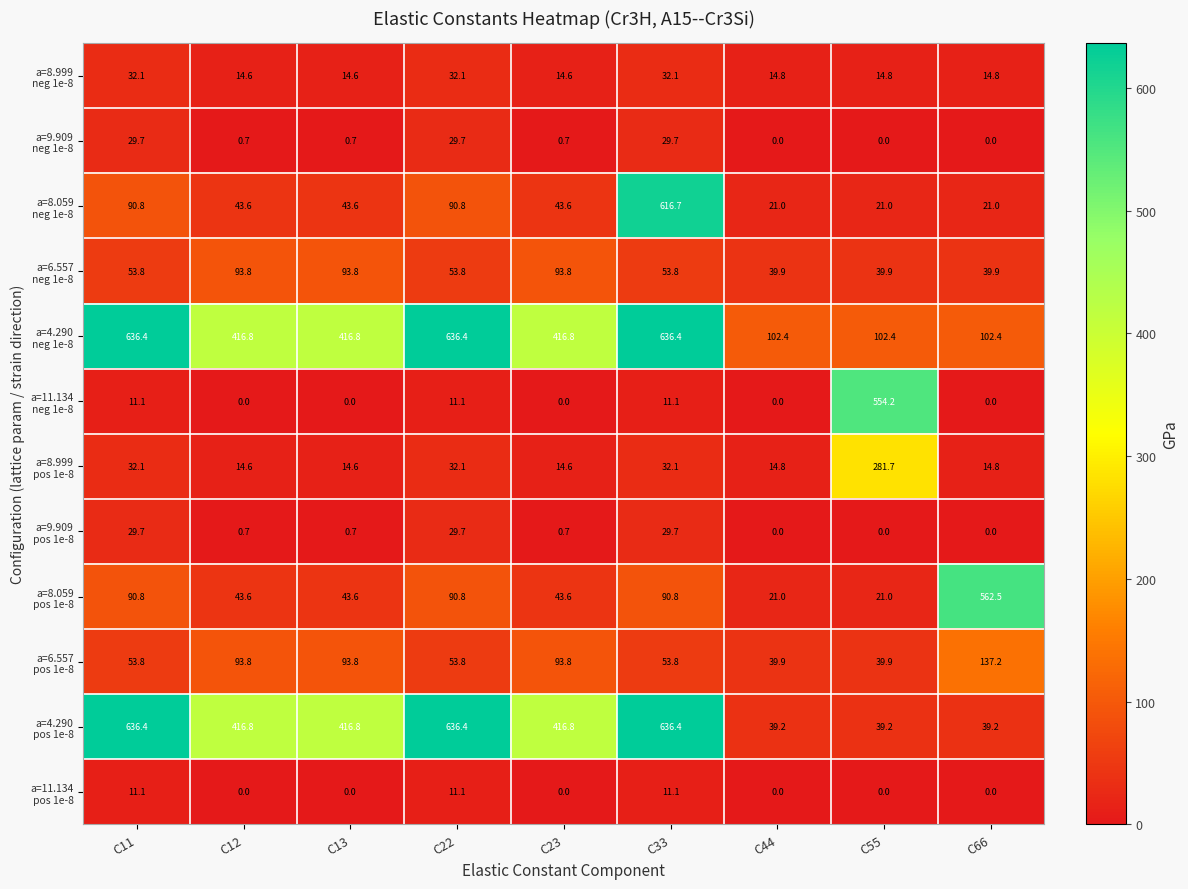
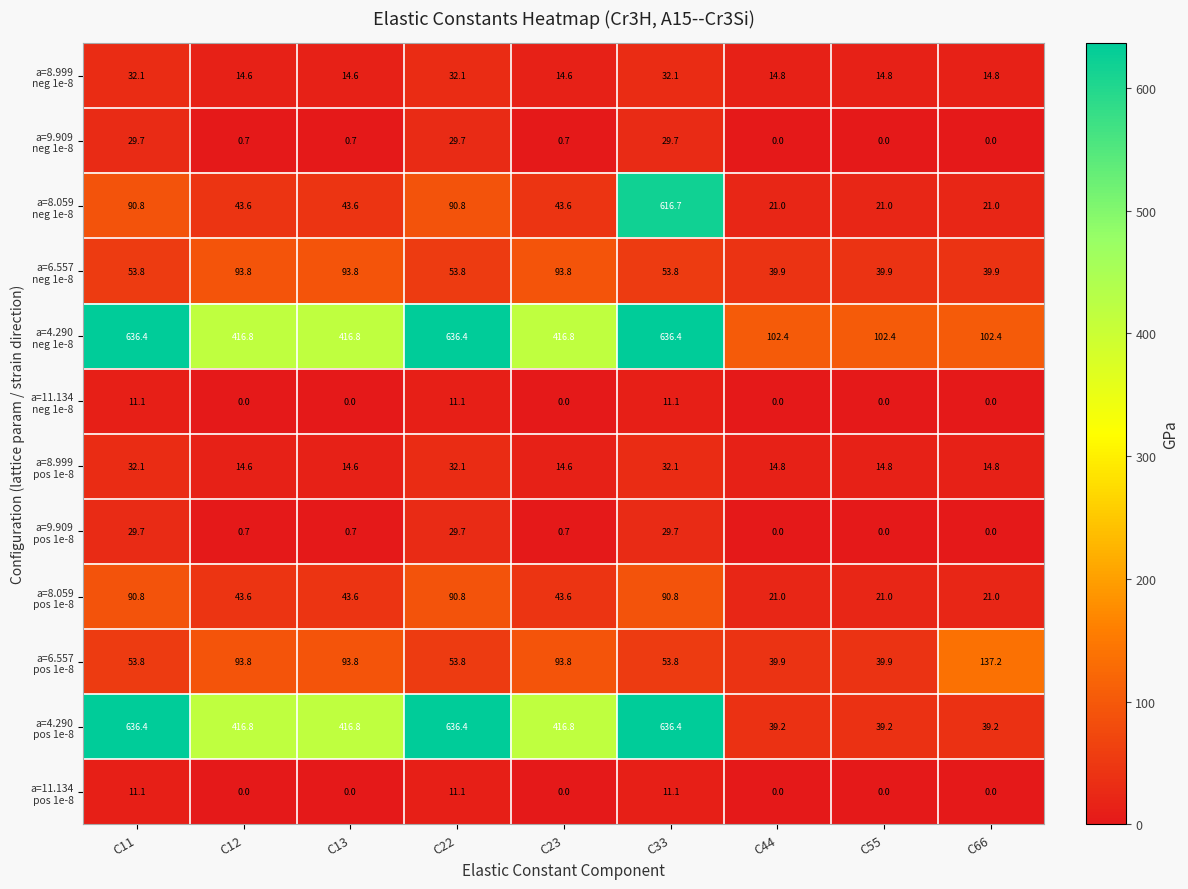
a=11.134 neg 1e-8, C55: 554.2 -> 0.0
a=8.999 pos 1e-8, C55: 281.7 -> 14.8
a=8.059 pos 1e-8, C66: 562.5 -> 21.0
